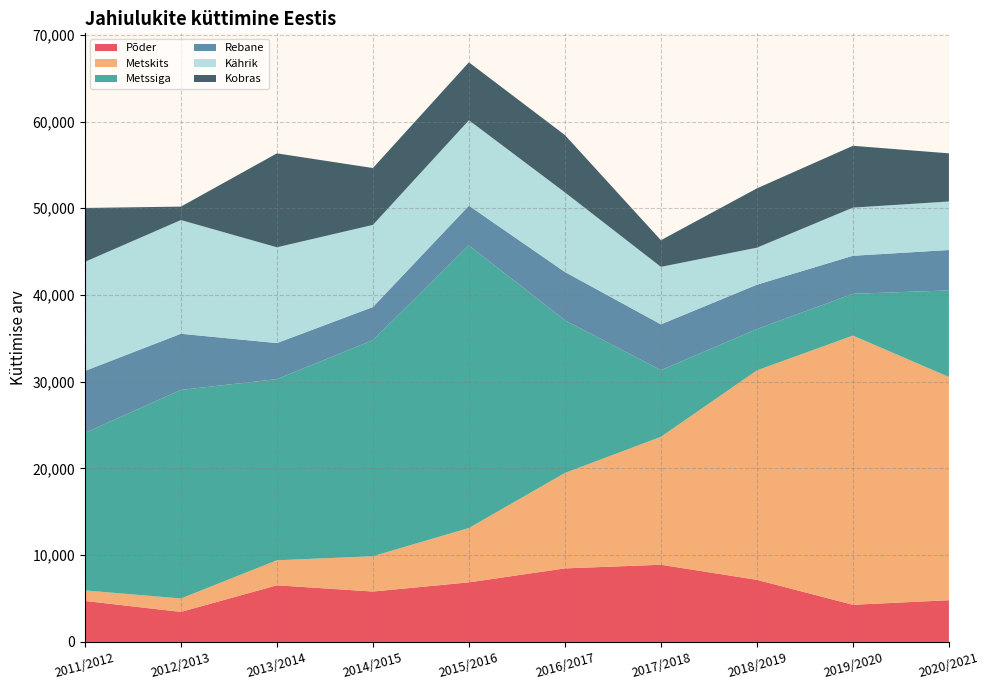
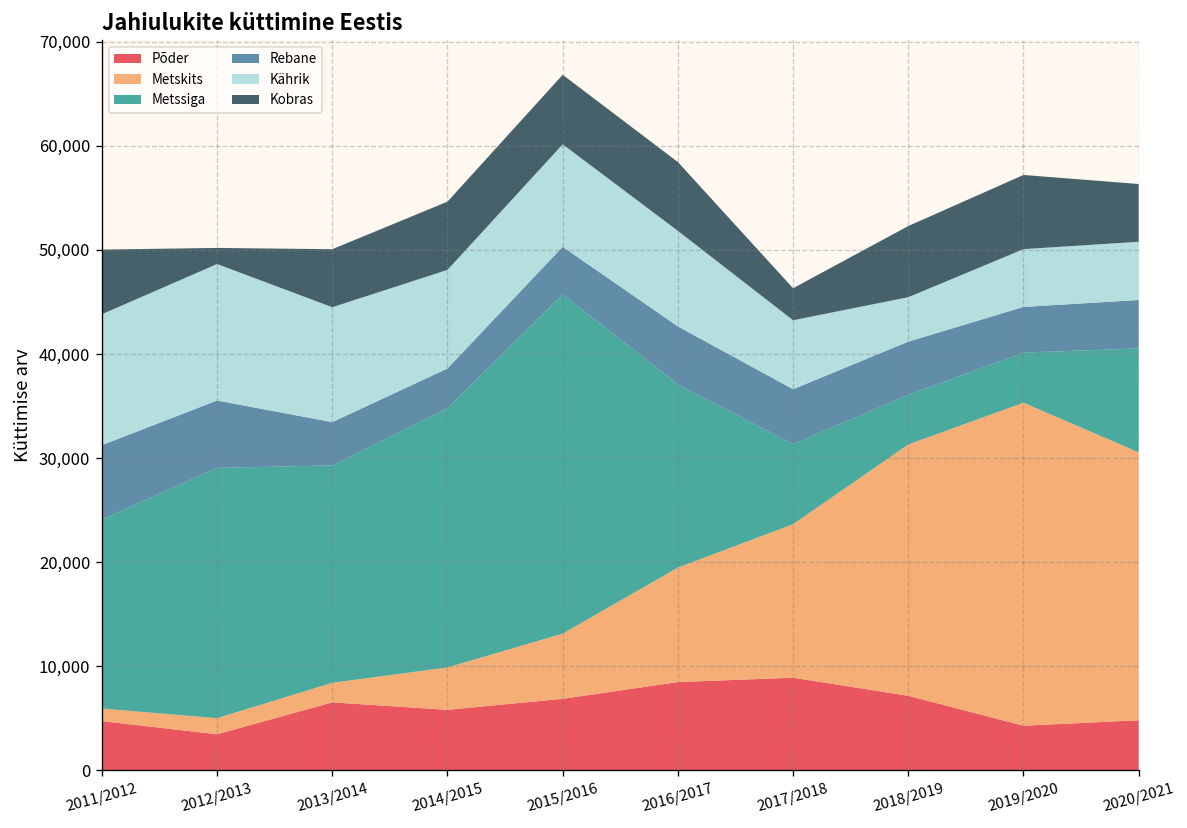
Metskits, 2013/2014: 3,000 -> 2,000
Kobras, 2013/2014: 11,000 -> 6,000
